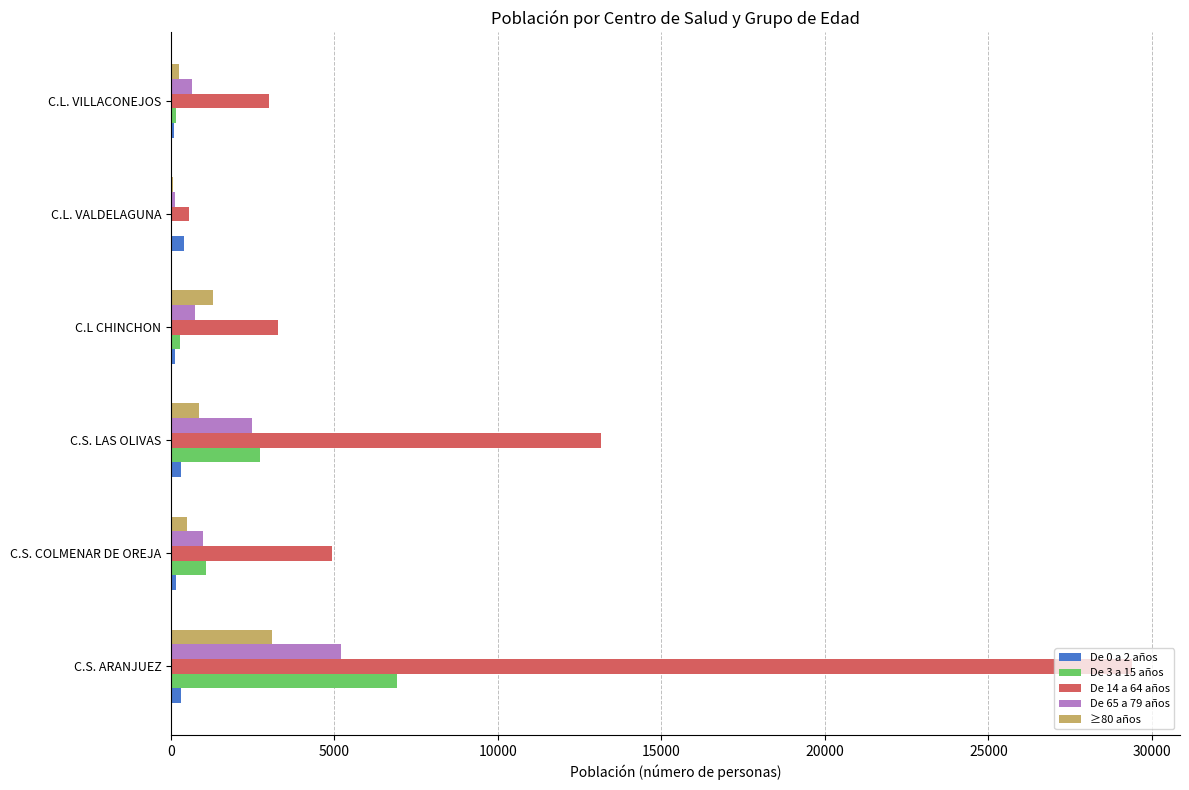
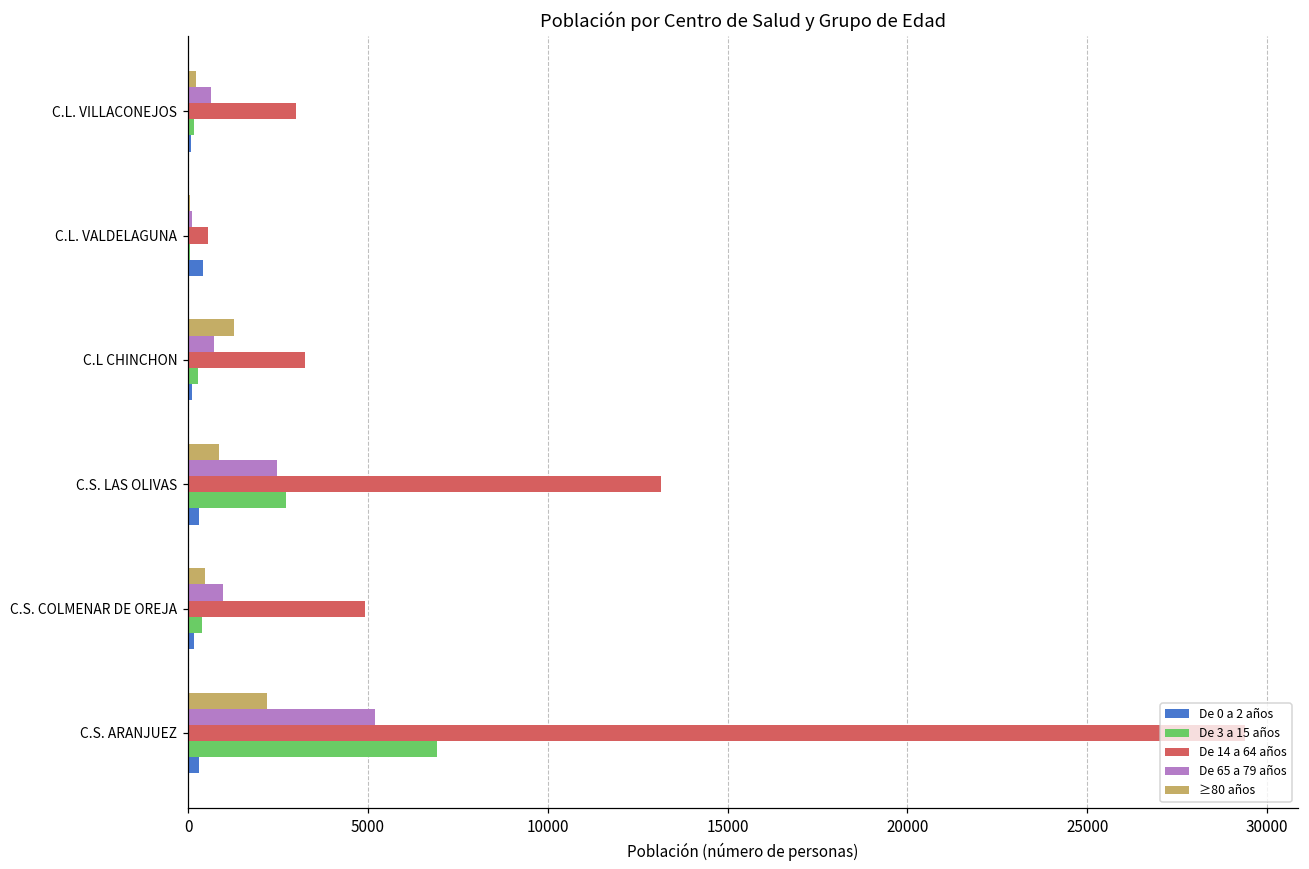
De 3 a 15 años, C.S. COLMENAR DE OREJA: 1100 -> 400
≥80 años, C.S. ARANJUEZ: 3100 -> 2200
